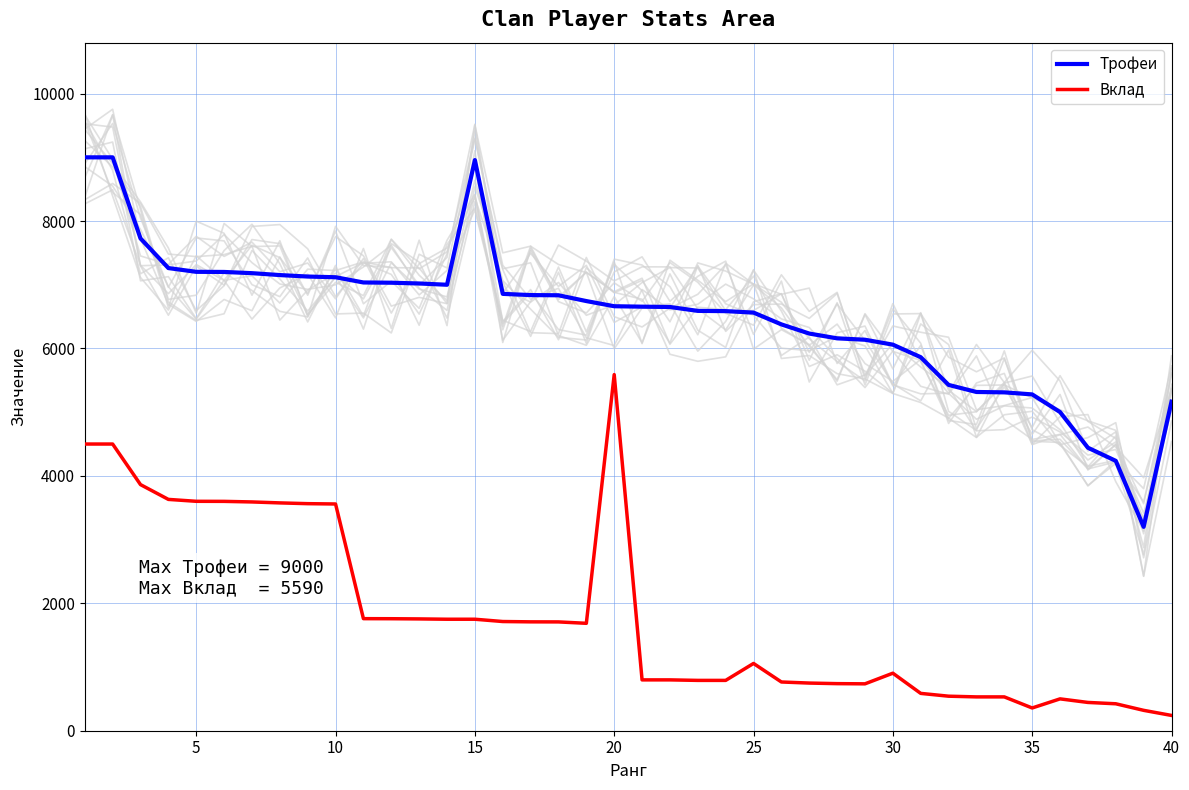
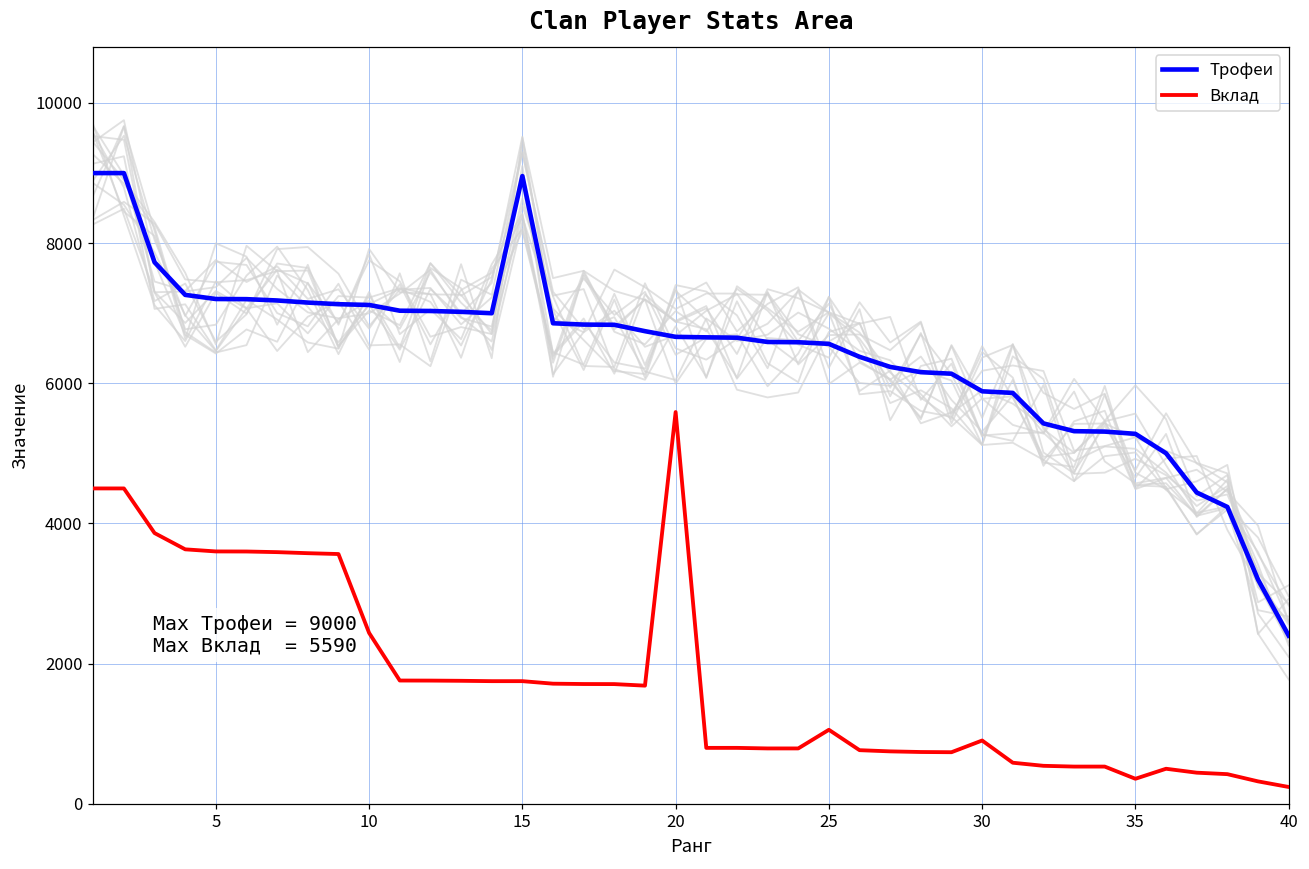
Вклад, 10: 3600 -> 2400
Трофеи, 30: 6100 -> 5900
Трофеи, 40: 5200 -> 2400
